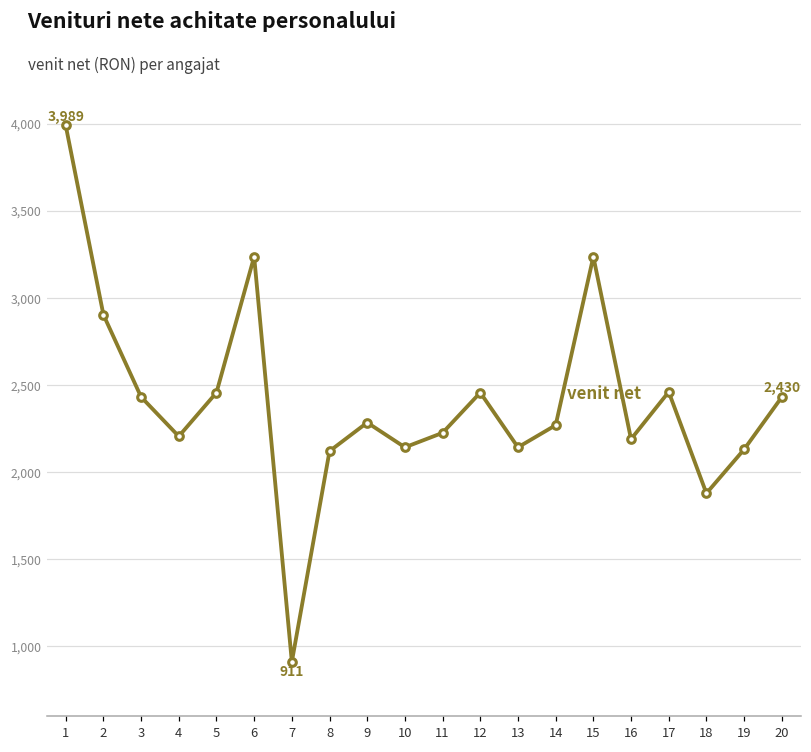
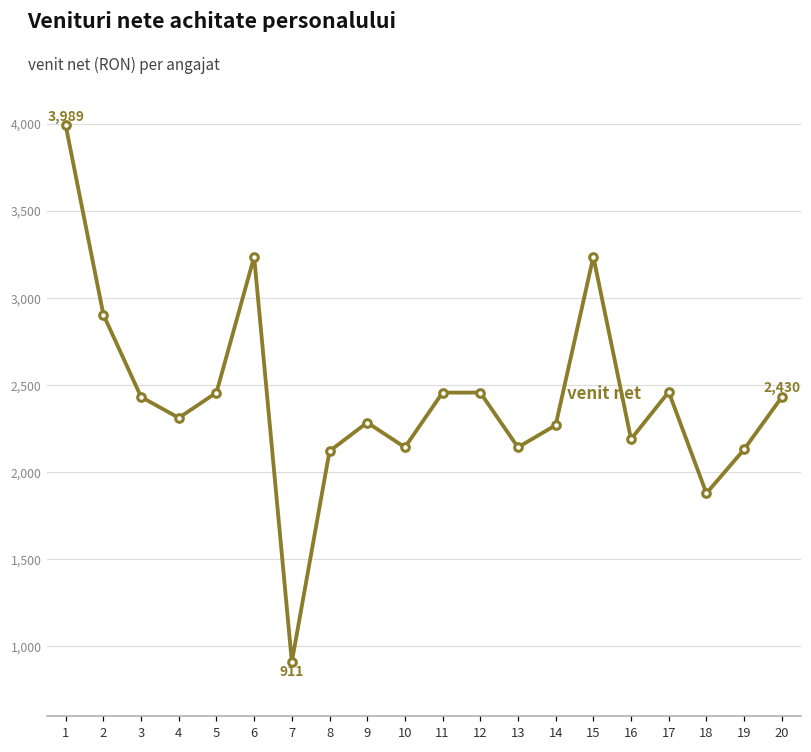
4: 2,210 -> 2,310
11: 2,230 -> 2,460
